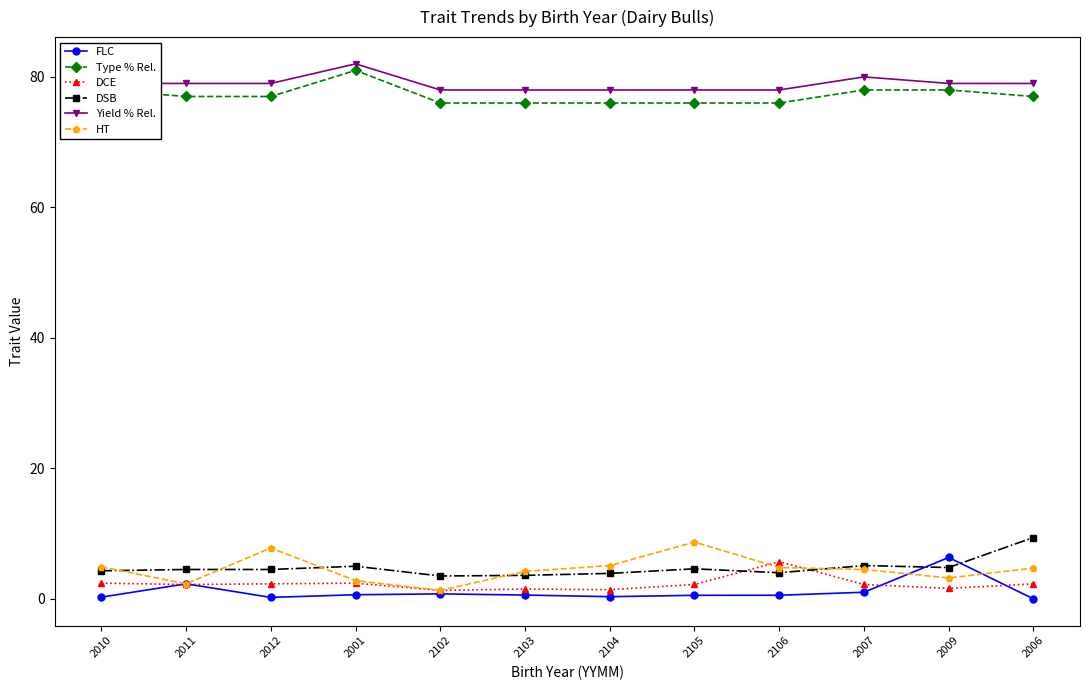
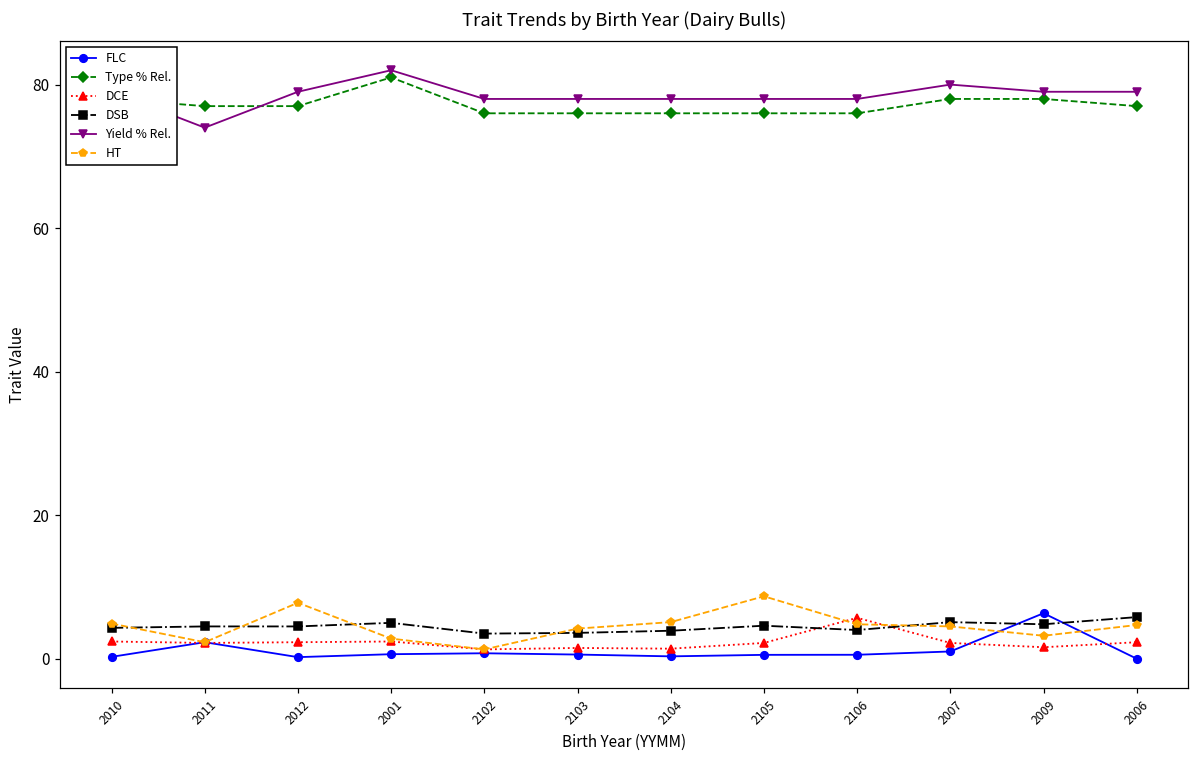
Yield % Rel., 2011: 79 -> 74
DSB, 2006: 9 -> 6
